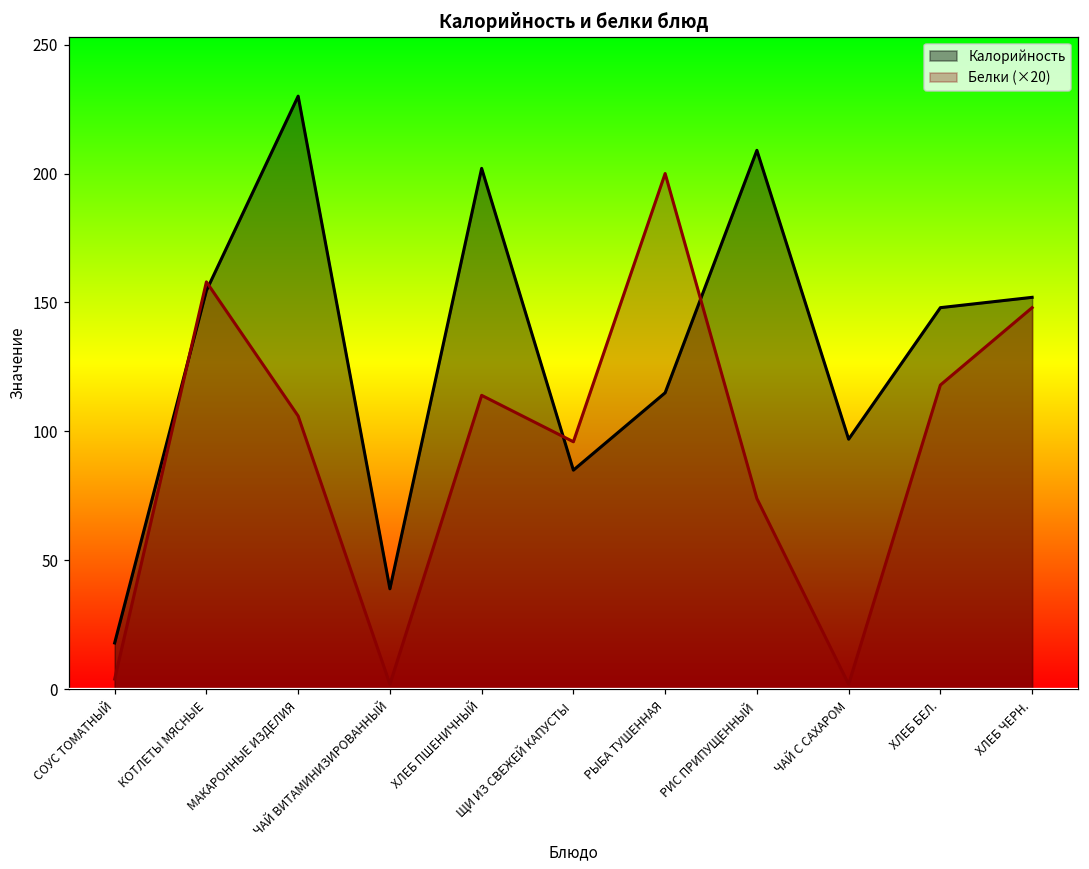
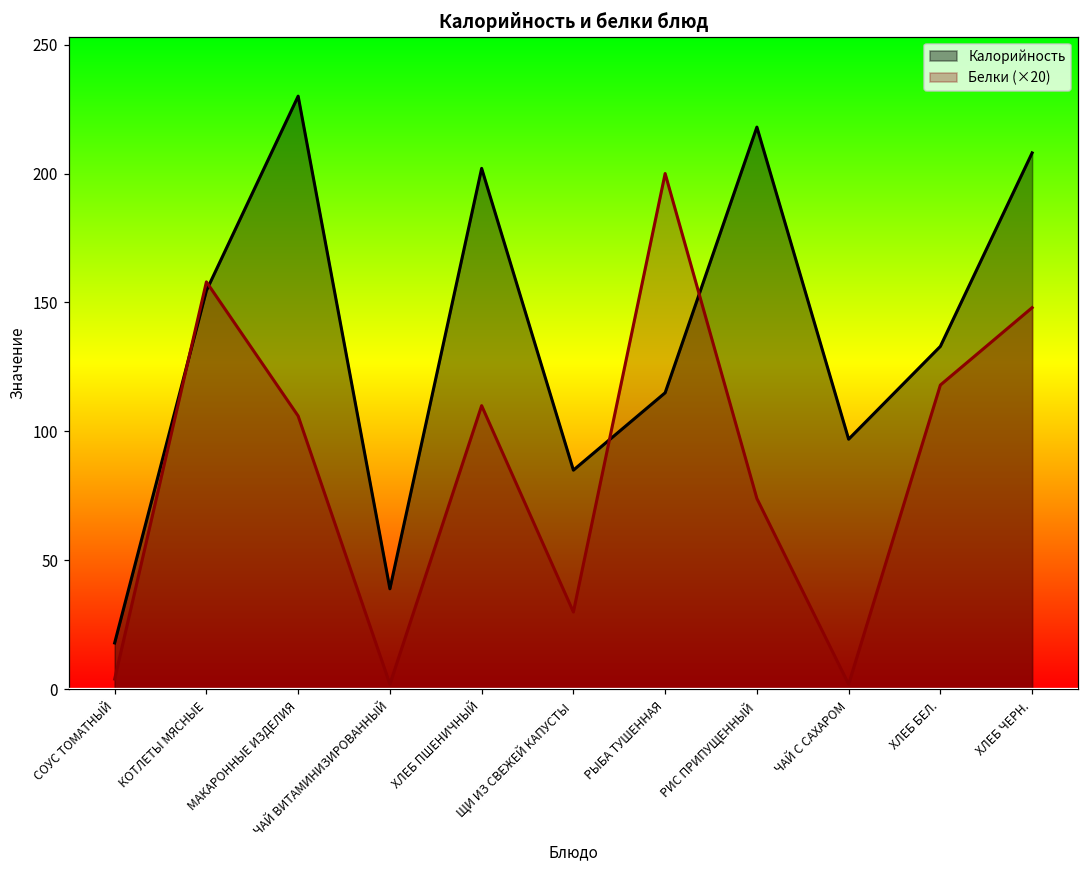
Белки (×20), ХЛЕБ ПШЕНИЧНЫЙ: 114 -> 110
Белки (×20), ЩИ ИЗ СВЕЖЕЙ КАПУСТЫ: 96 -> 30
Калорийность, РИС ПРИПУЩЕННЫЙ: 209 -> 218
Калорийность, ХЛЕБ БЕЛ.: 148 -> 133
Калорийность, ХЛЕБ ЧЕРН.: 152 -> 208
